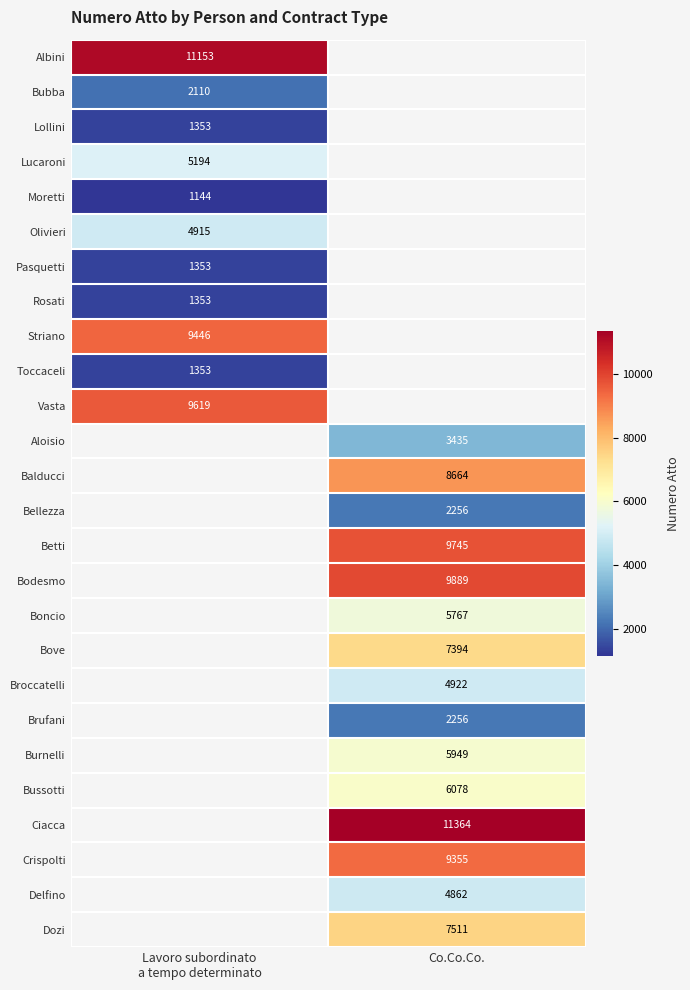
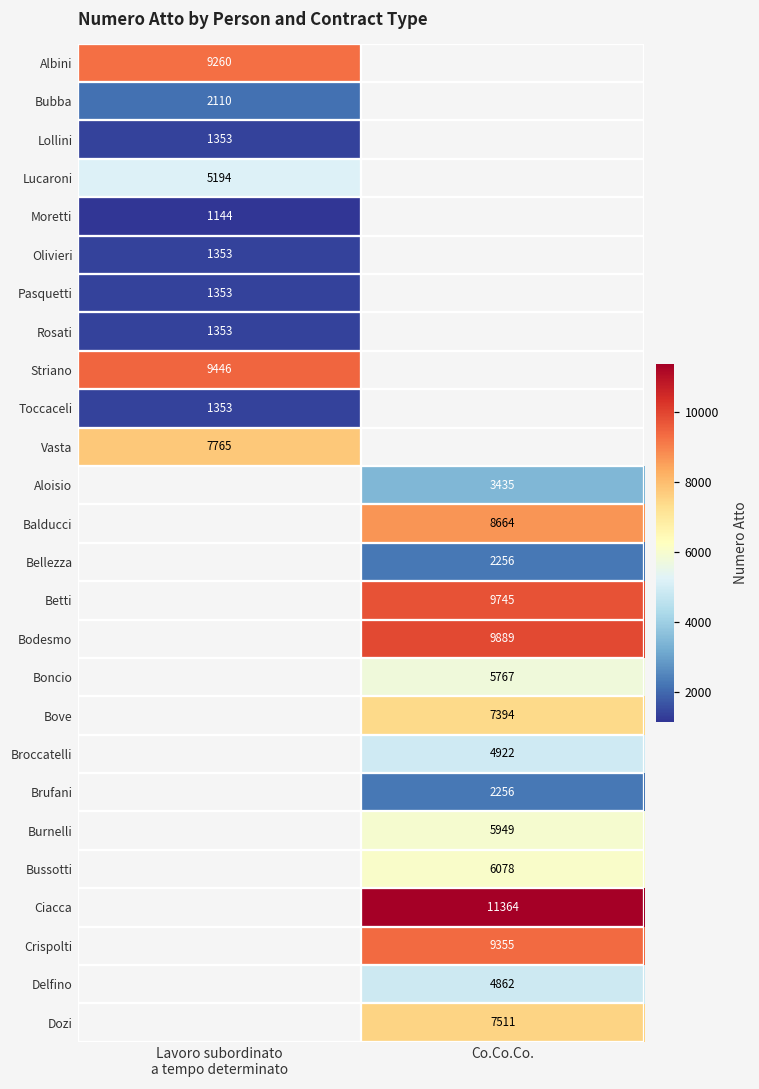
Albini, Lavoro subordinato a tempo determinato: 11153 -> 9260
Olivieri, Lavoro subordinato a tempo determinato: 4915 -> 1353
Vasta, Lavoro subordinato a tempo determinato: 9619 -> 7765
